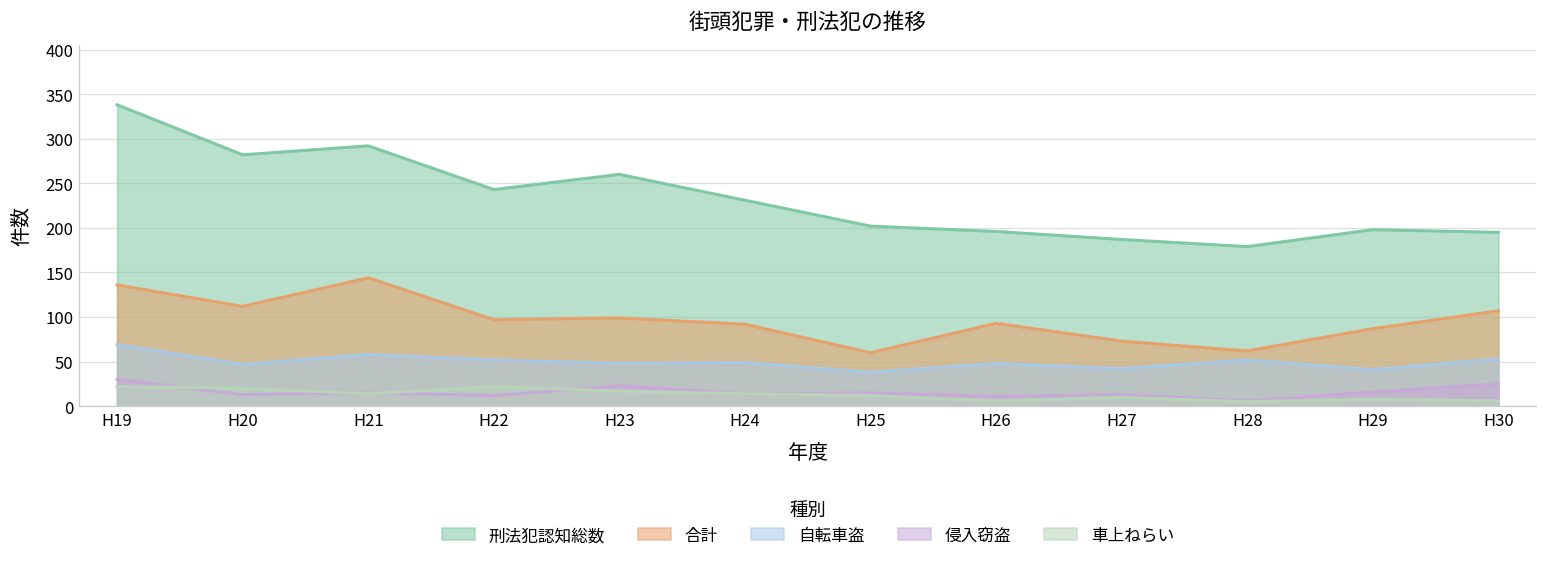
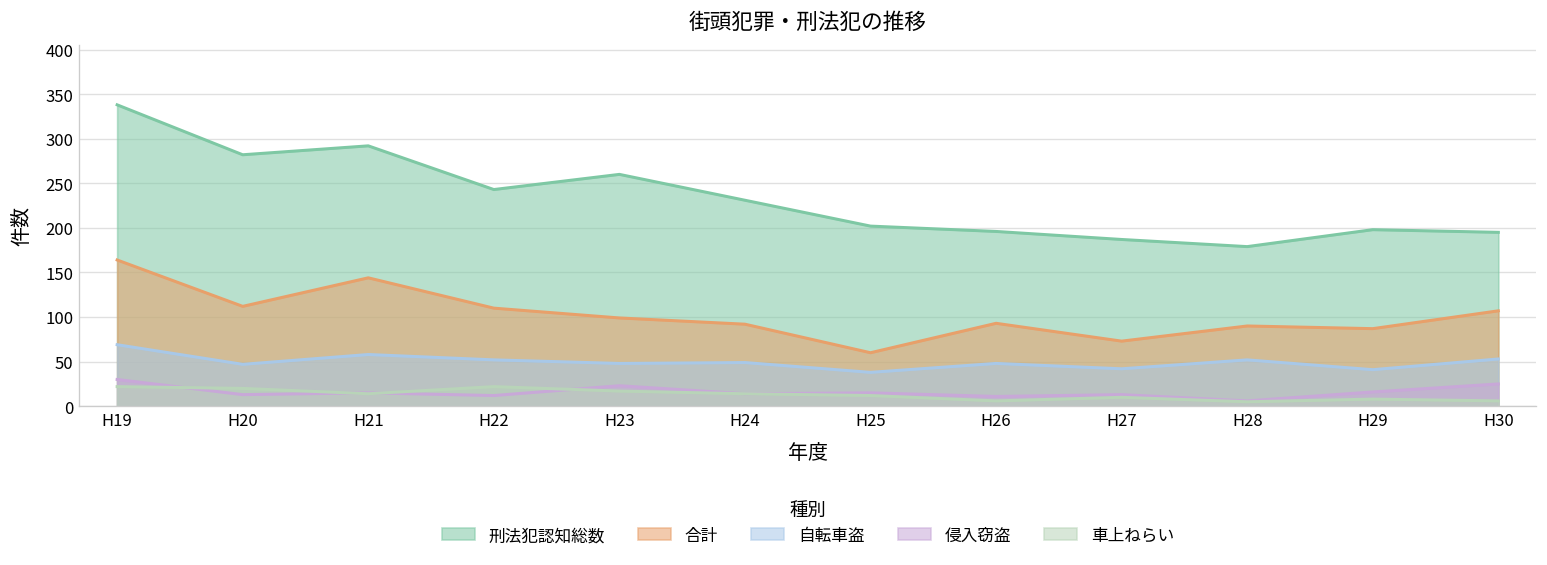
合計, H19: 140 -> 160
合計, H22: 100 -> 110
合計, H28: 60 -> 90
